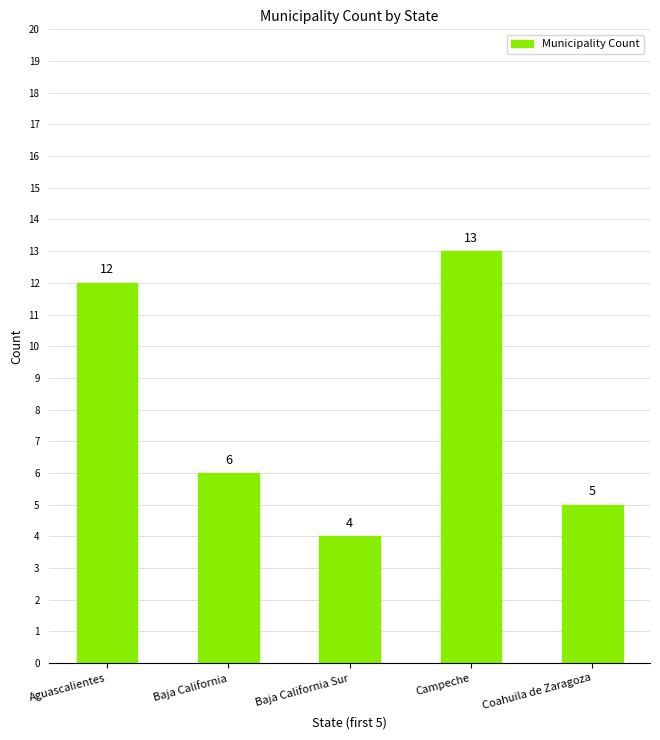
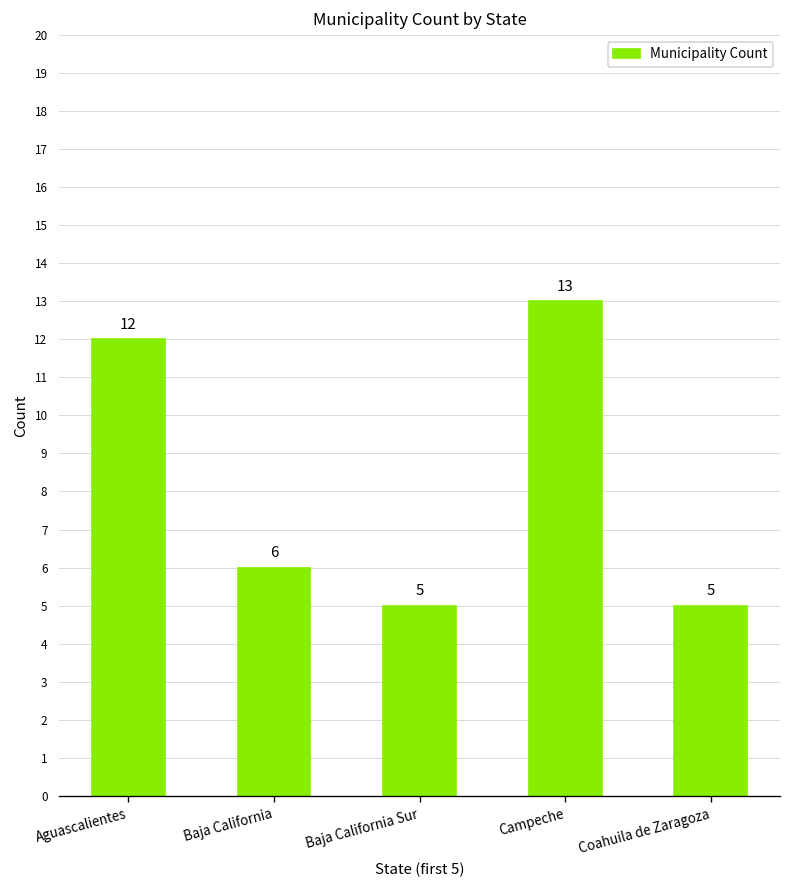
Baja California Sur: 4 -> 5
